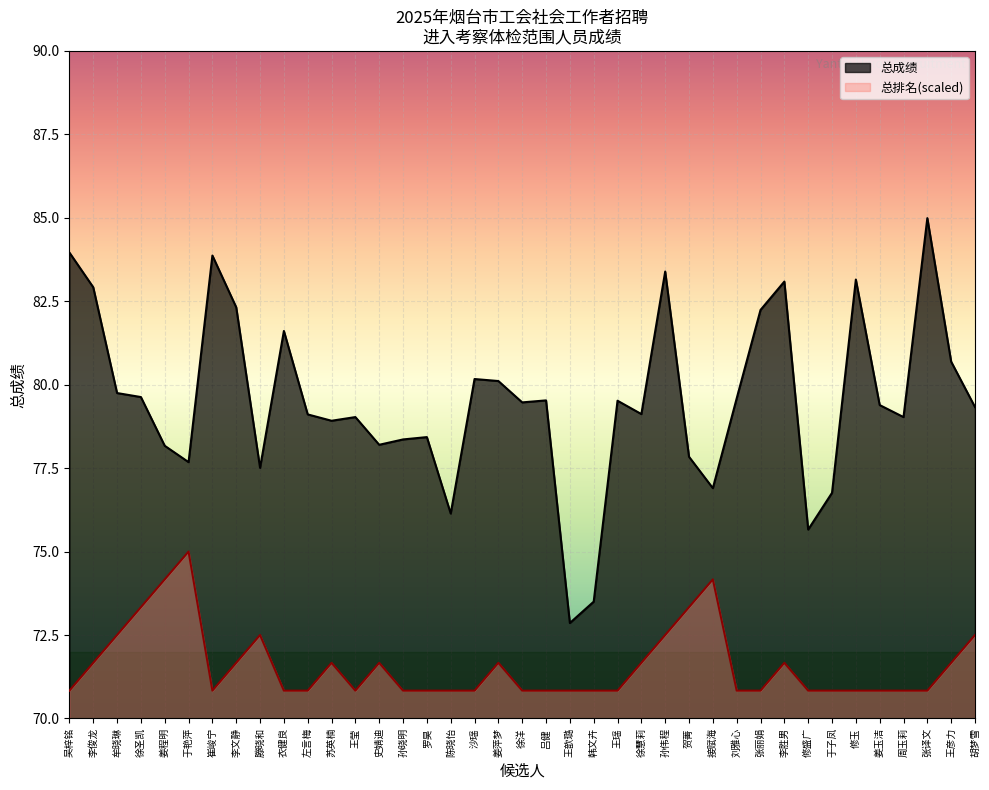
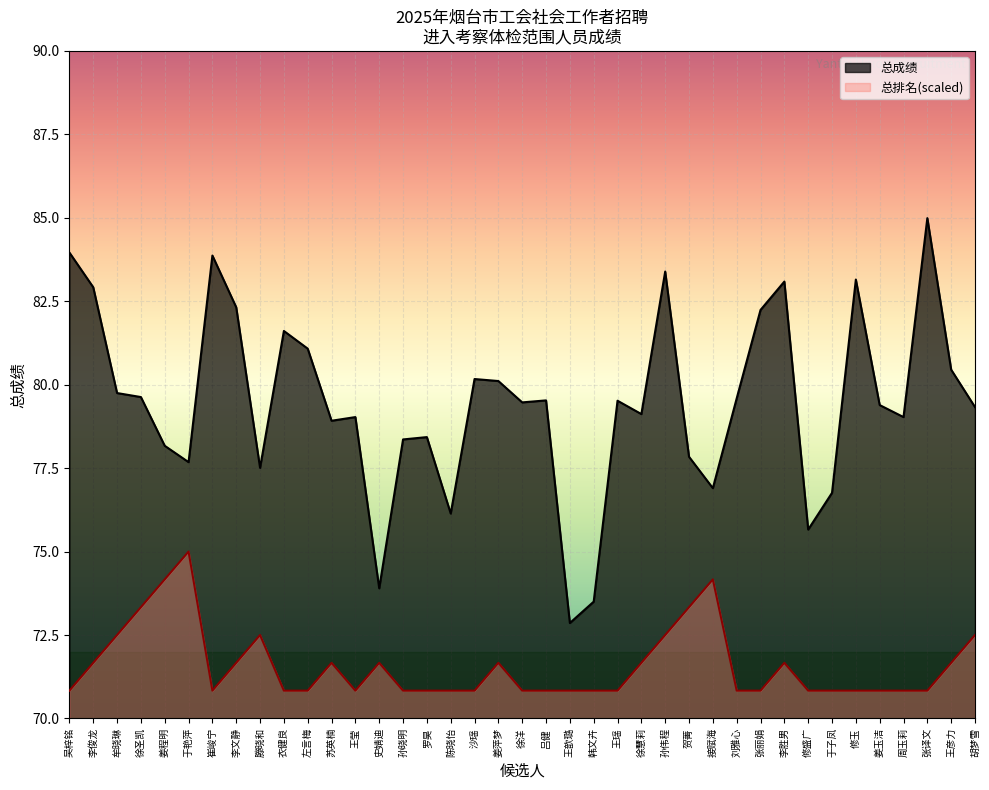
总成绩, 左言梅: 79.1 -> 81.1
总成绩, 史婧迪: 78.2 -> 73.9
总成绩, 王彦力: 80.7 -> 80.5
